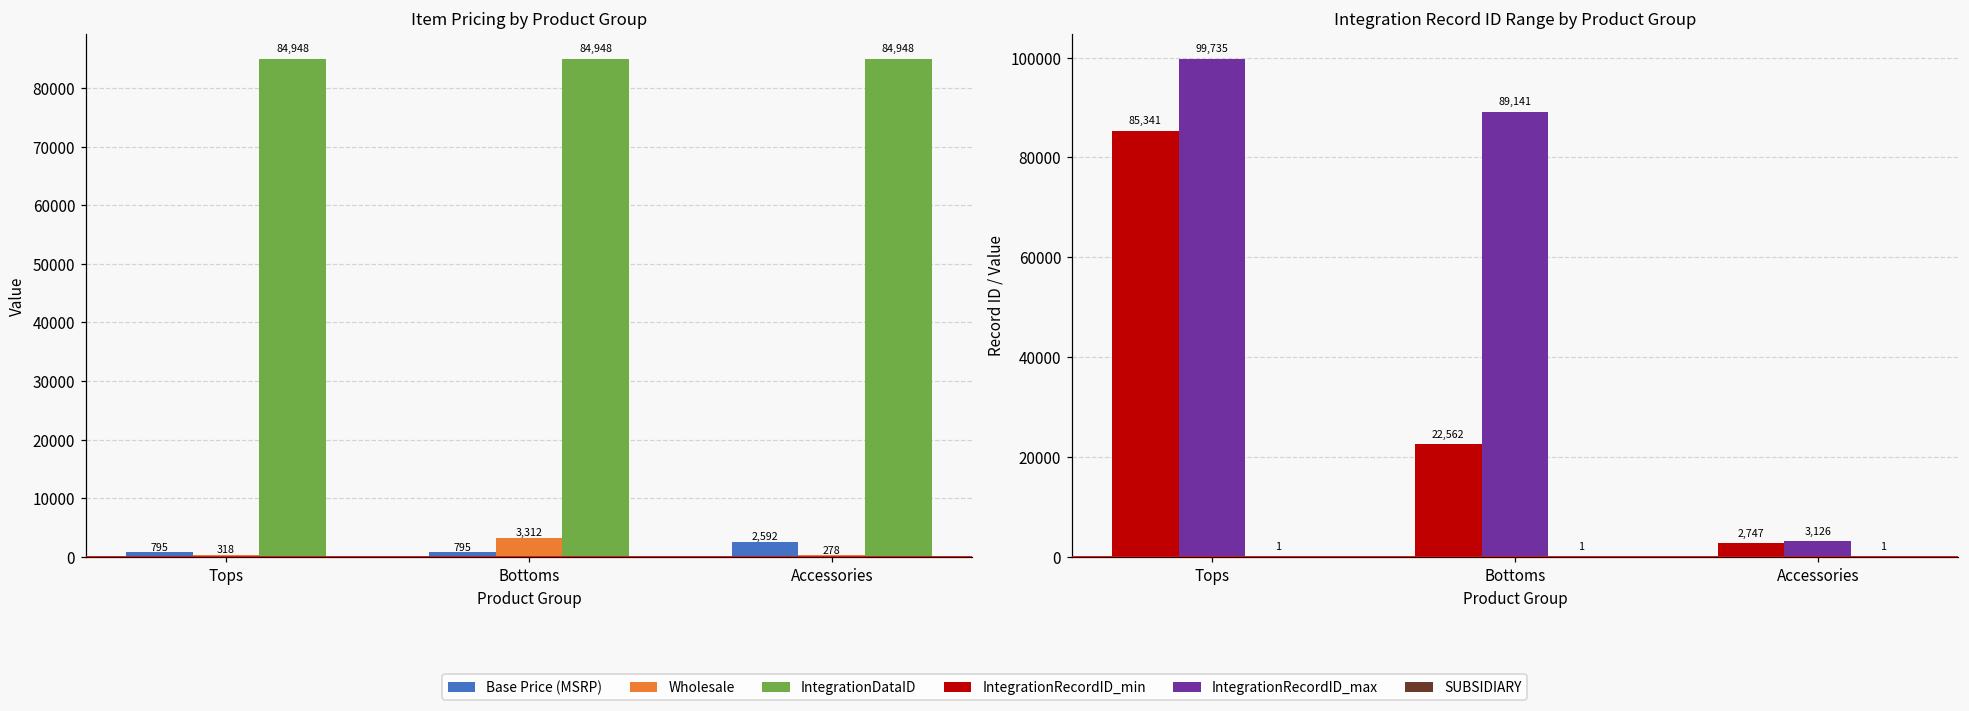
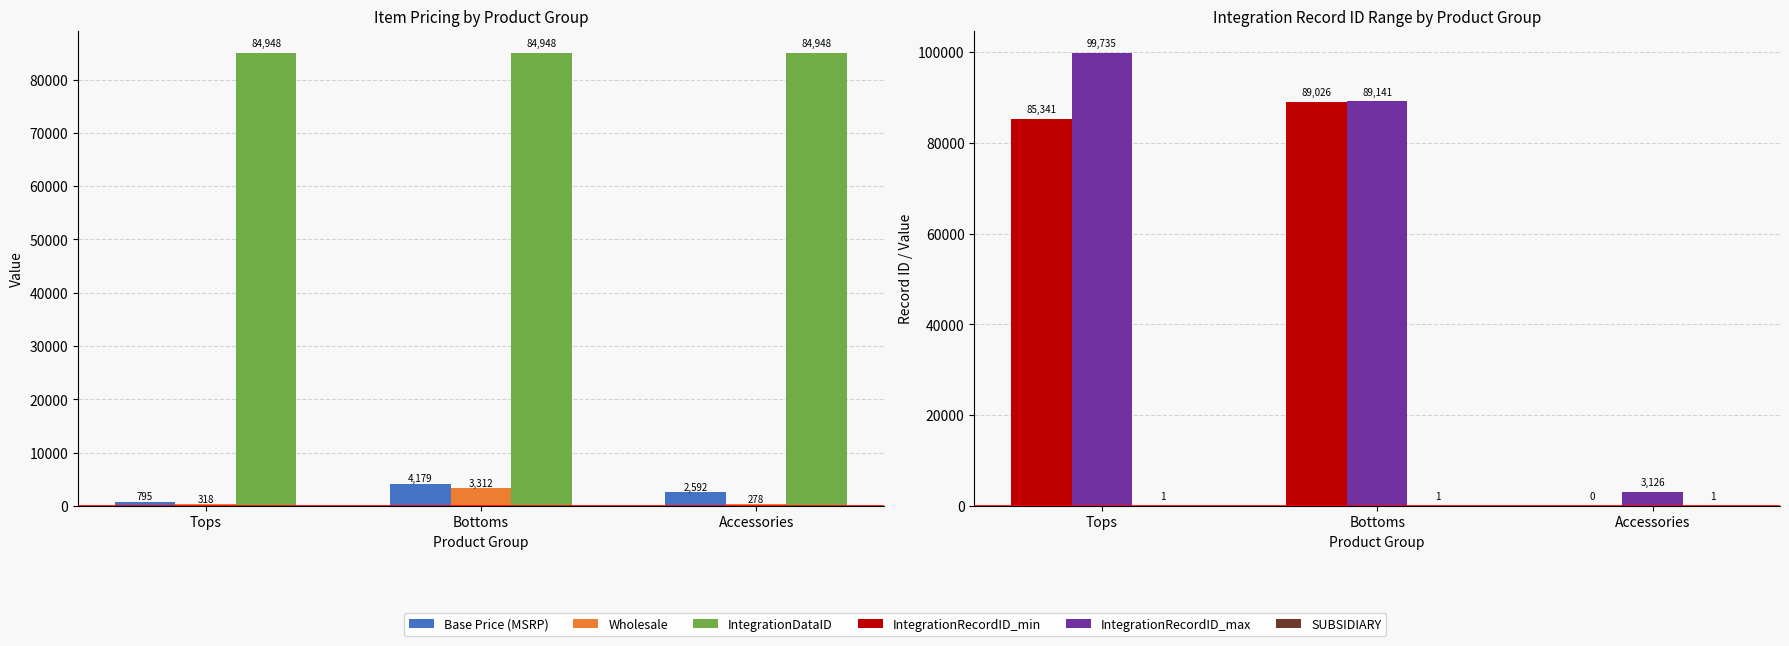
Item Pricing by Product Group, Base Price (MSRP), Bottoms: 795 -> 4,179
Integration Record ID Range by Product Group, IntegrationRecordID_min, Bottoms: 22,562 -> 89,026
Integration Record ID Range by Product Group, IntegrationRecordID_min, Accessories: 2,747 -> 0
